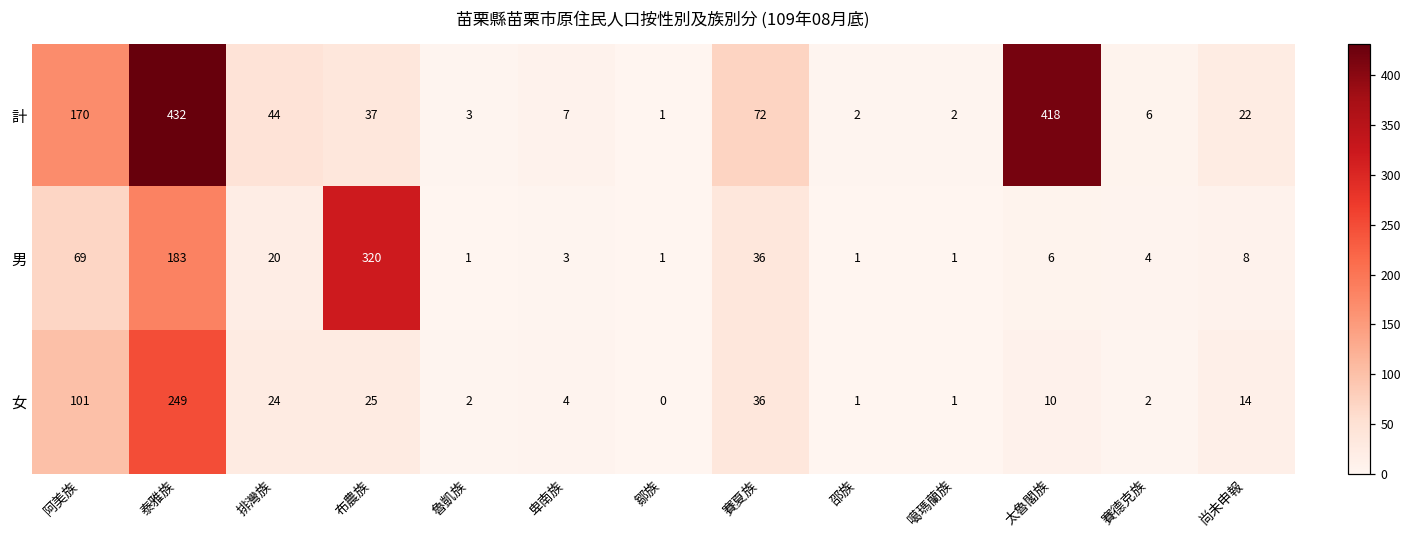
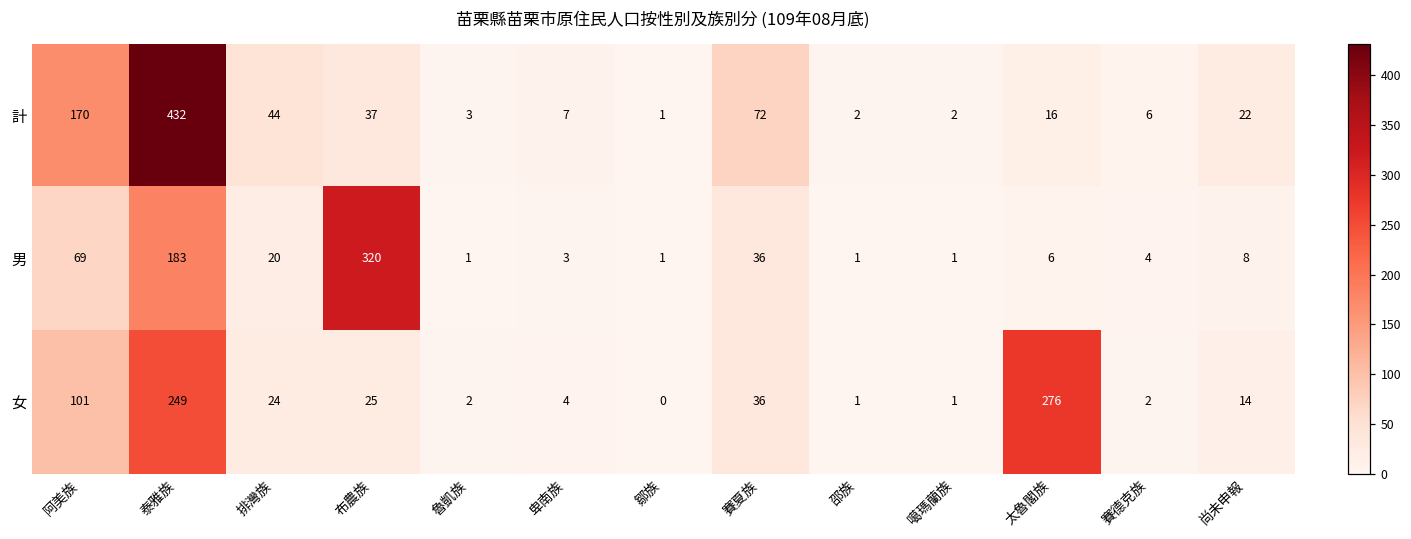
計, 太魯閣族: 418 -> 16
女, 太魯閣族: 10 -> 276
